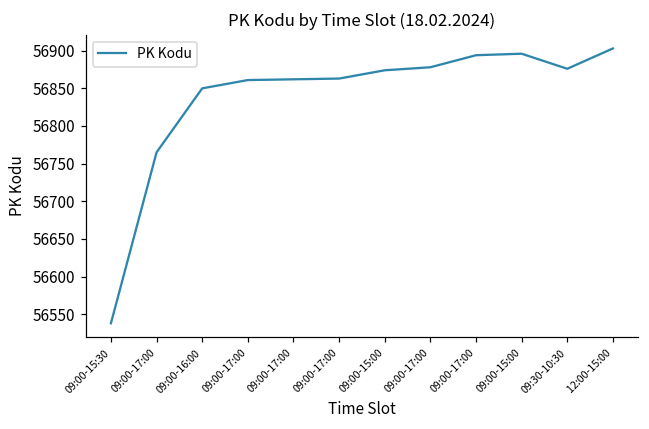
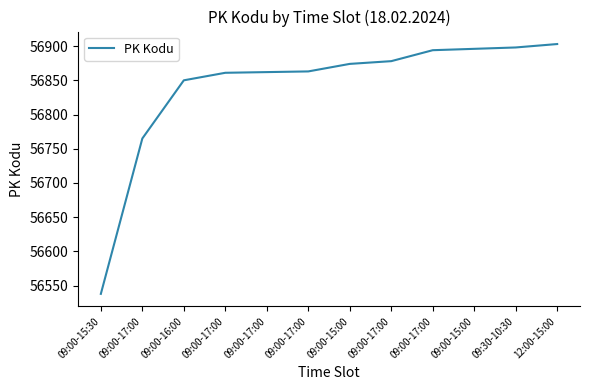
09:30-10:30: 56880 -> 56900
